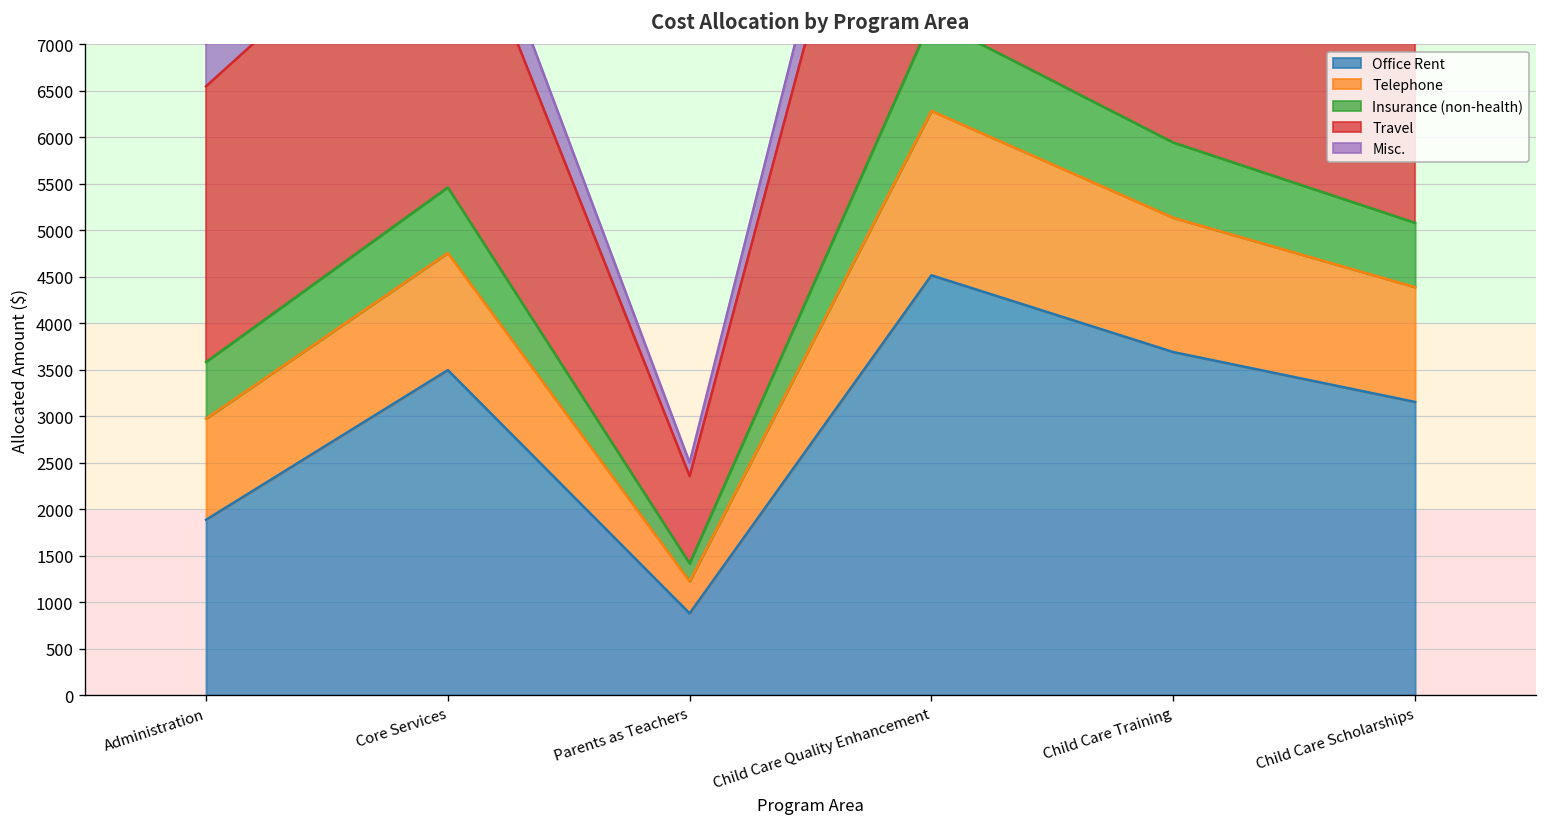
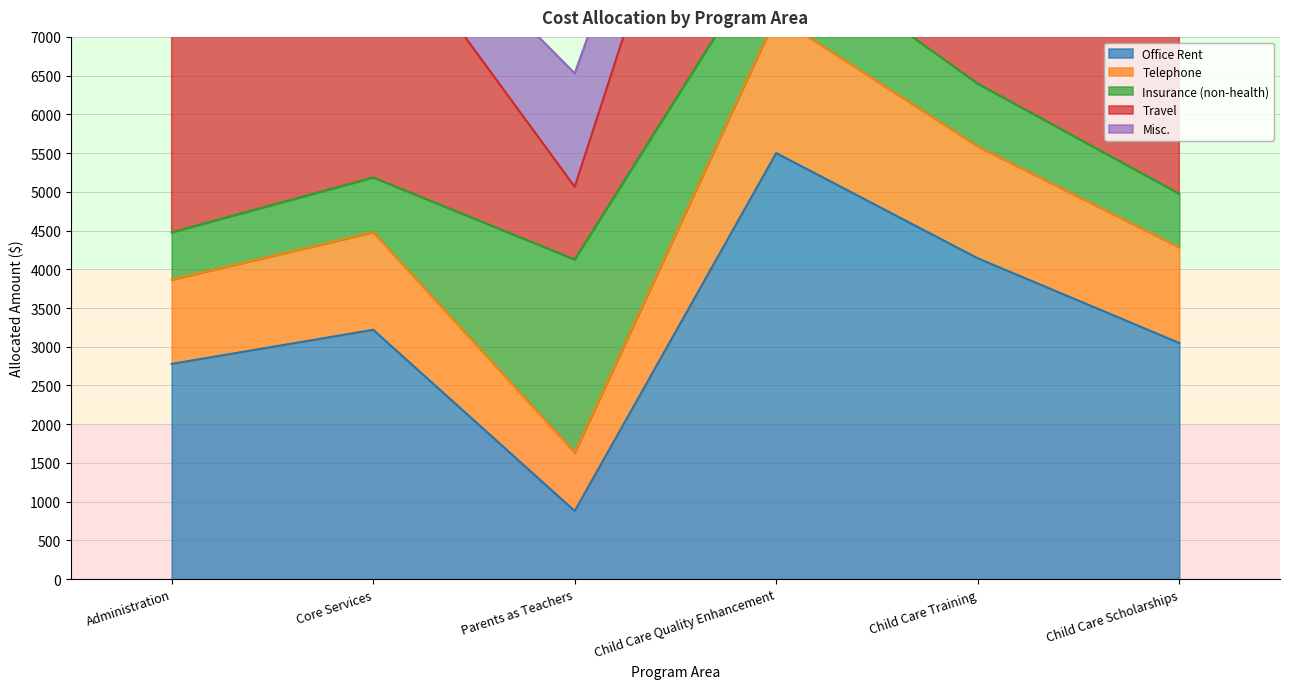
Office Rent, Administration: 1900 -> 2800
Office Rent, Core Services: 3500 -> 3200
Telephone, Parents as Teachers: 300 -> 800
Insurance (non-health), Parents as Teachers: 200 -> 2500
Misc., Parents as Teachers: 100 -> 1500
Office Rent, Child Care Quality Enhancement: 4500 -> 5500
Office Rent, Child Care Training: 3700 -> 4100
Office Rent, Child Care Scholarships: 3200 -> 3000
